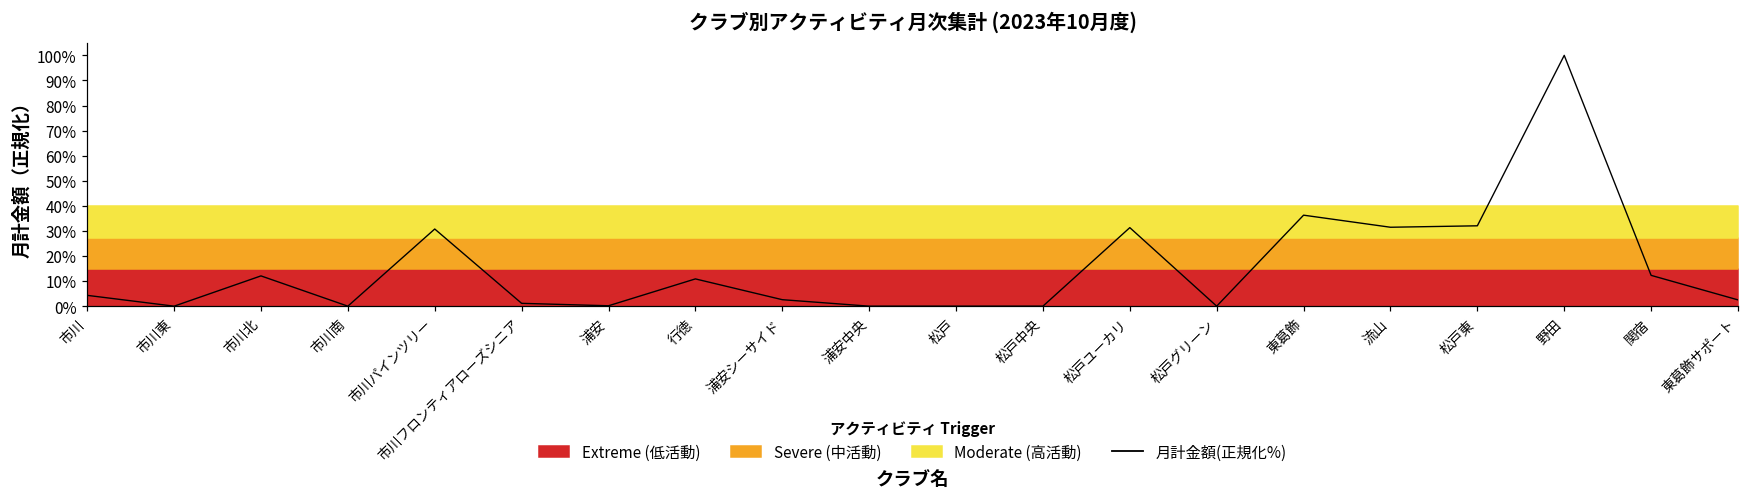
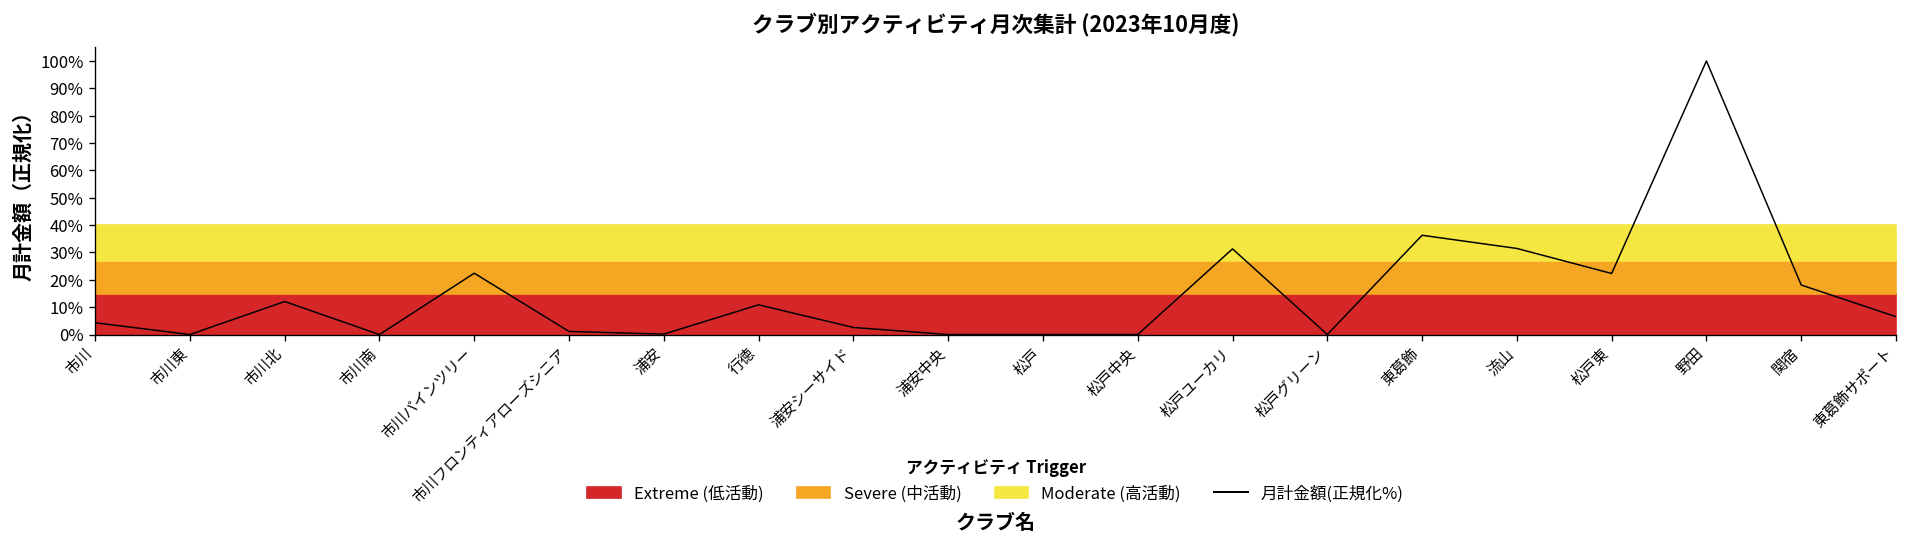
月計金額(正規化%), 市川パインツリー: 31% -> 22%
月計金額(正規化%), 松戸東: 32% -> 22%
月計金額(正規化%), 関宿: 12% -> 18%
月計金額(正規化%), 東葛飾サポート: 3% -> 7%
